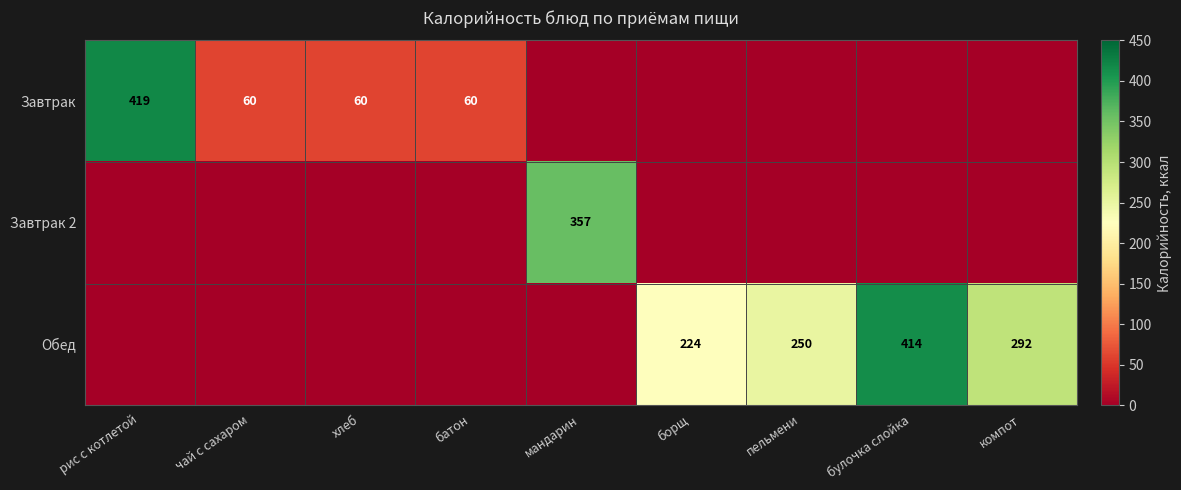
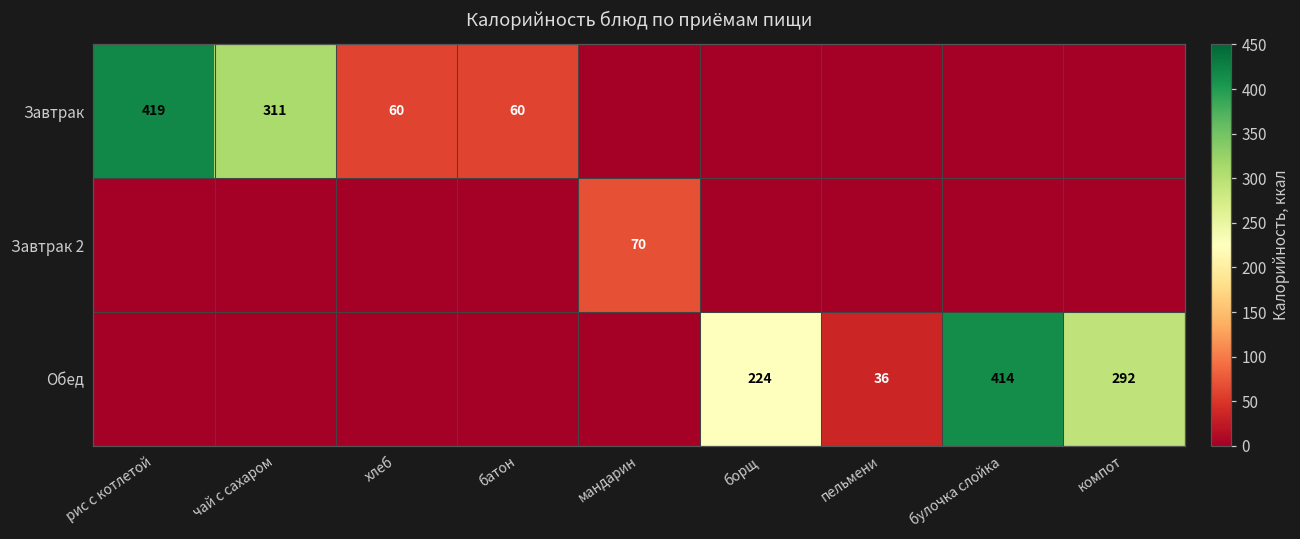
Завтрак, чай с сахаром: 60 -> 311
Завтрак 2, мандарин: 357 -> 70
Обед, пельмени: 250 -> 36
